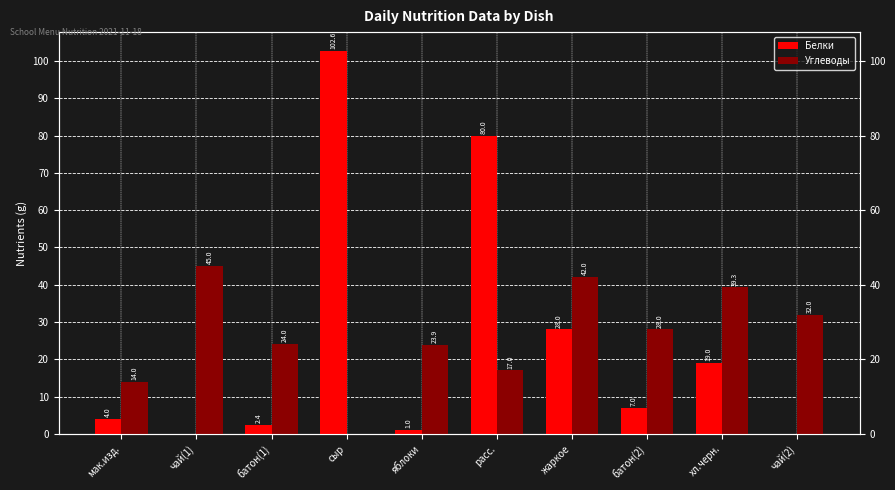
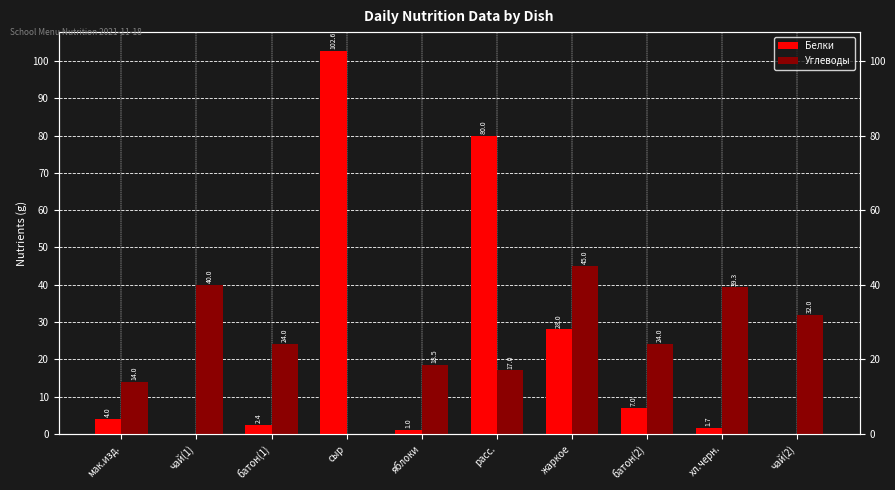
Углеводы, чай(1): 45.0 -> 40.0
Углеводы, яблоки: 23.9 -> 18.5
Углеводы, жаркое: 42.0 -> 45.0
Углеводы, батон(2): 28.0 -> 24.0
Белки, хл.черн.: 19.0 -> 1.7
